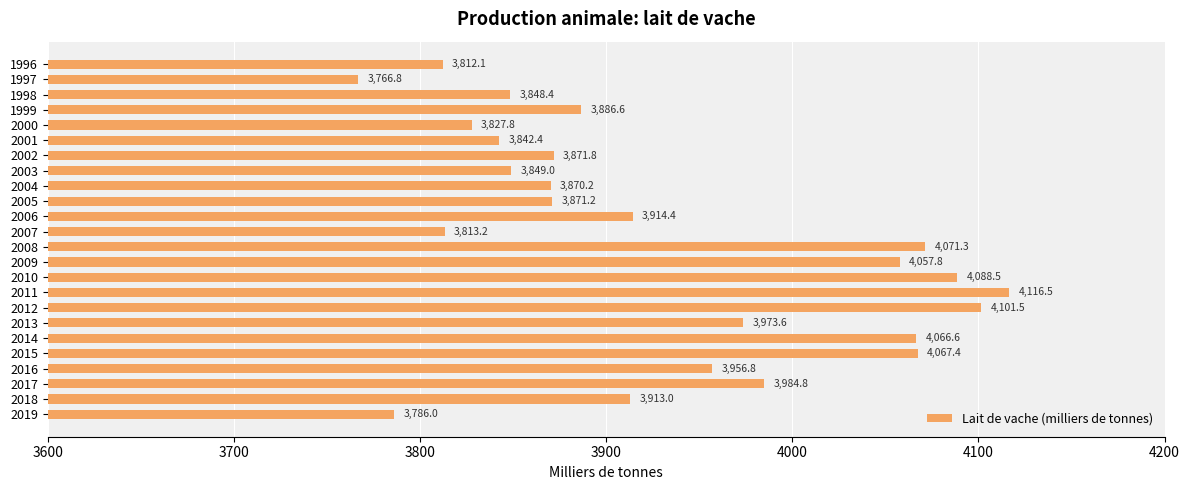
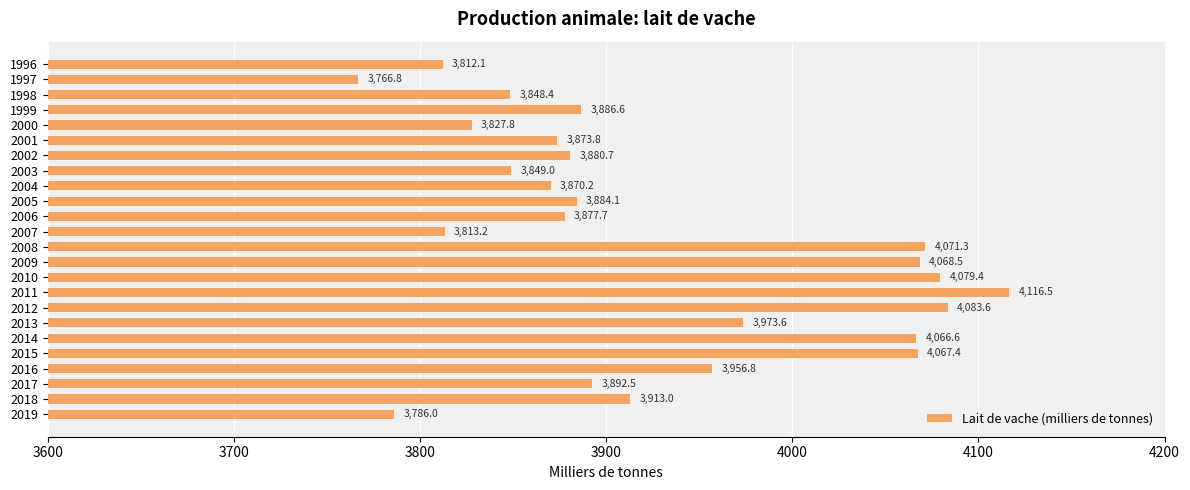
2001: 3,842.4 -> 3,873.8
2002: 3,871.8 -> 3,880.7
2005: 3,871.2 -> 3,884.1
2006: 3,914.4 -> 3,877.7
2009: 4,057.8 -> 4,068.5
2010: 4,088.5 -> 4,079.4
2012: 4,101.5 -> 4,083.6
2017: 3,984.8 -> 3,892.5
